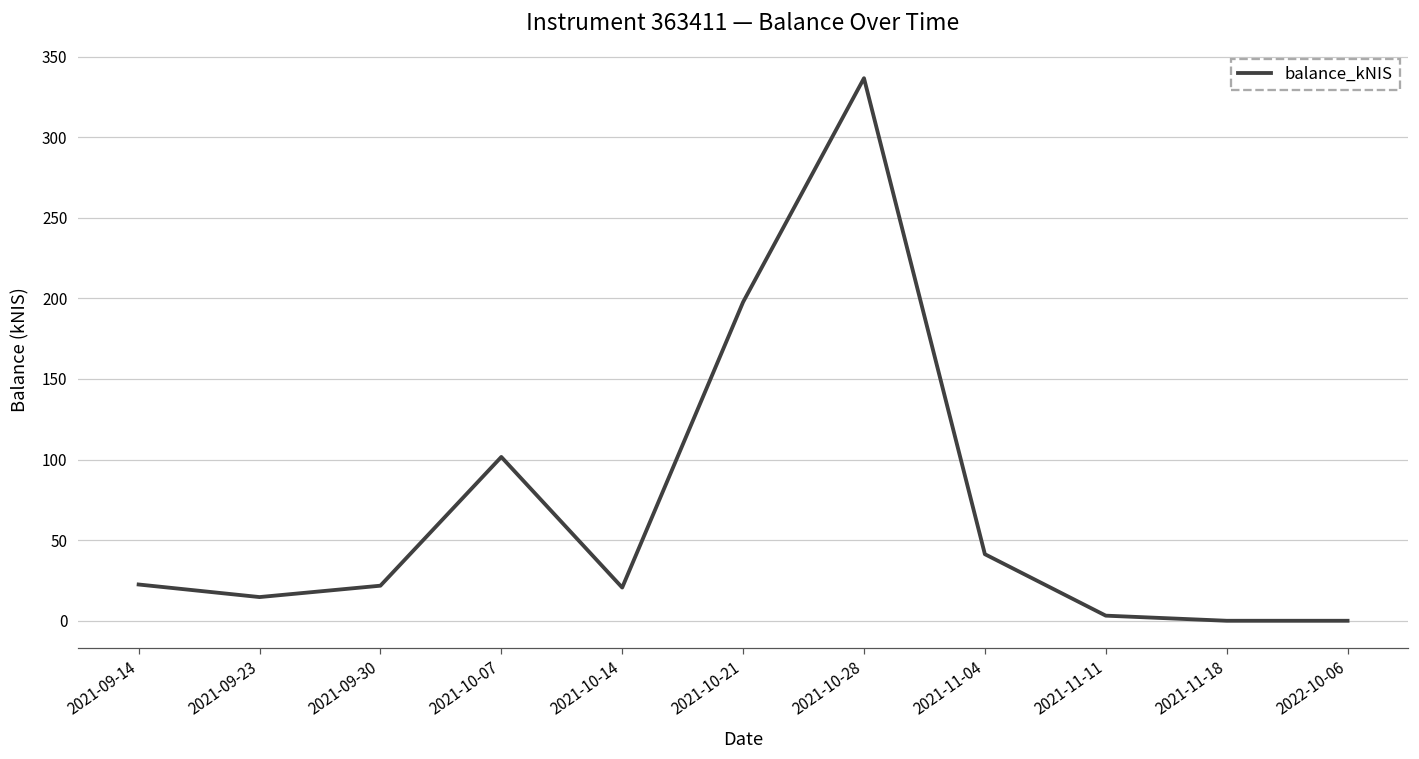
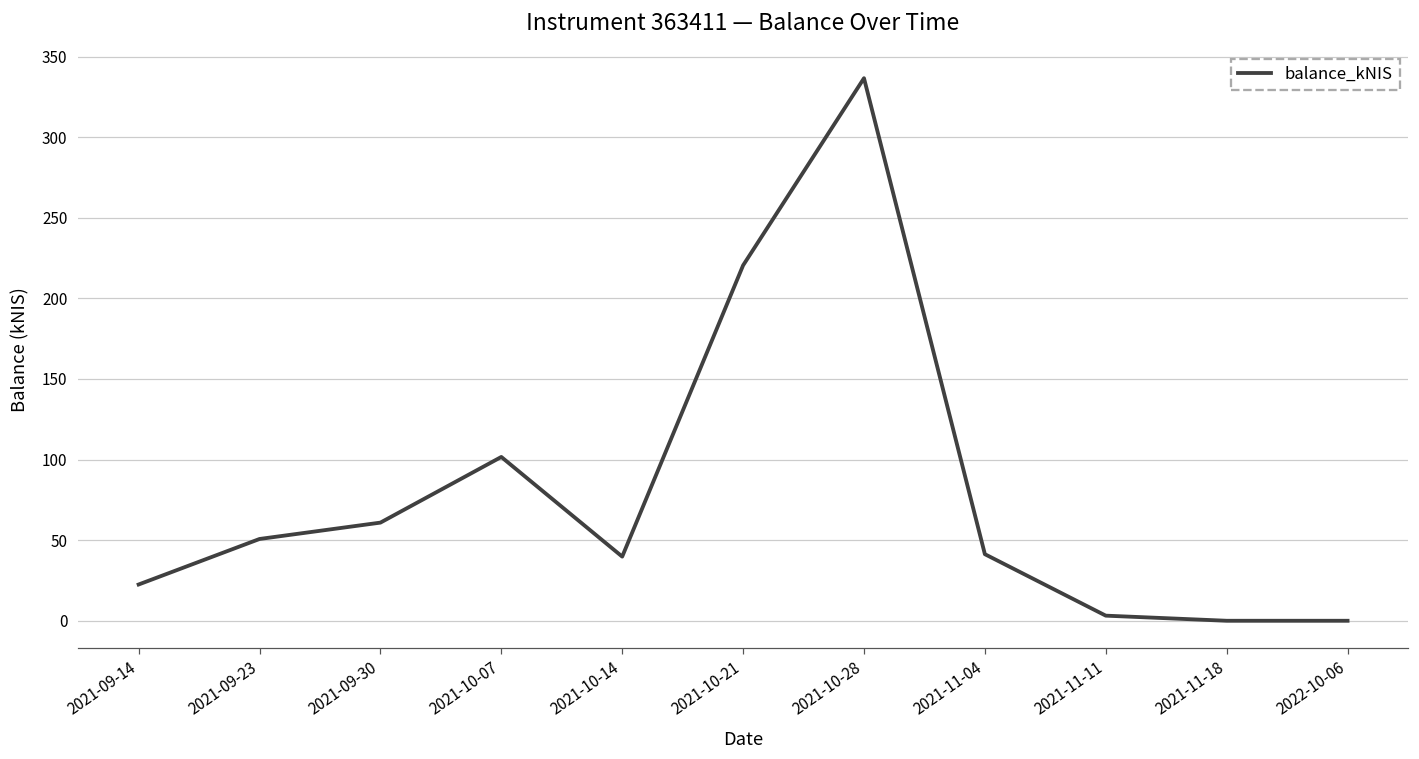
2021-09-23: 15 -> 51
2021-09-30: 22 -> 61
2021-10-14: 21 -> 40
2021-10-21: 198 -> 220
